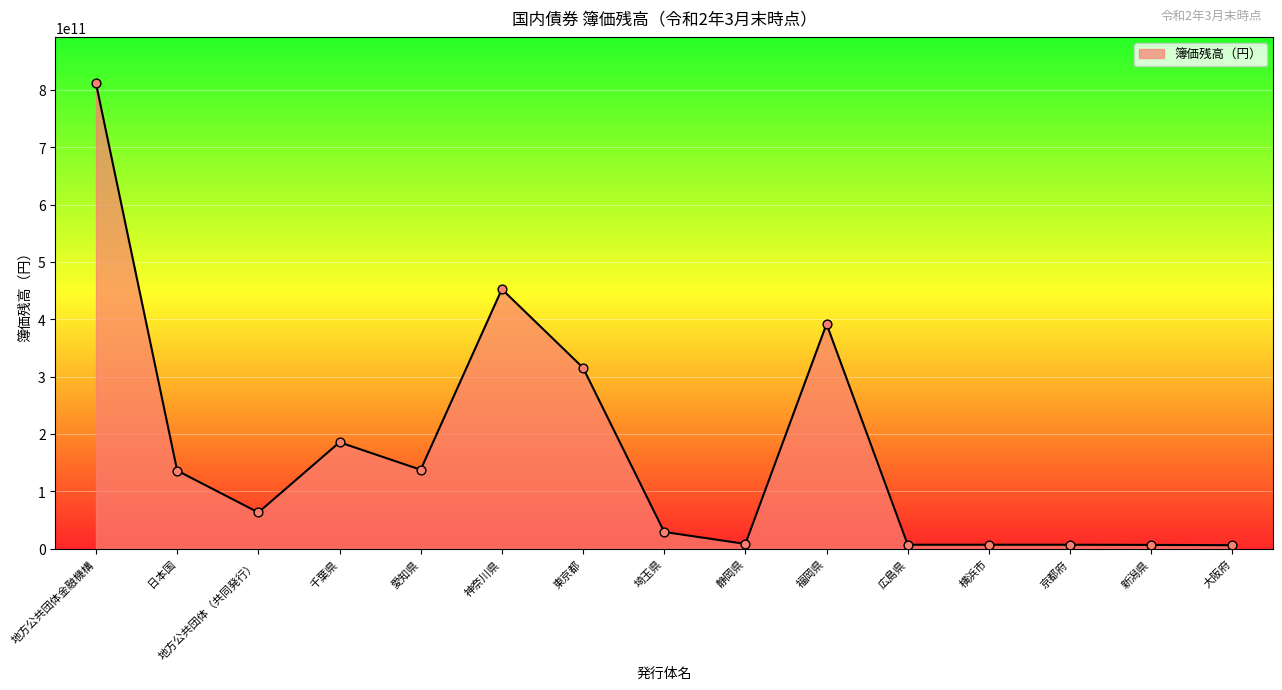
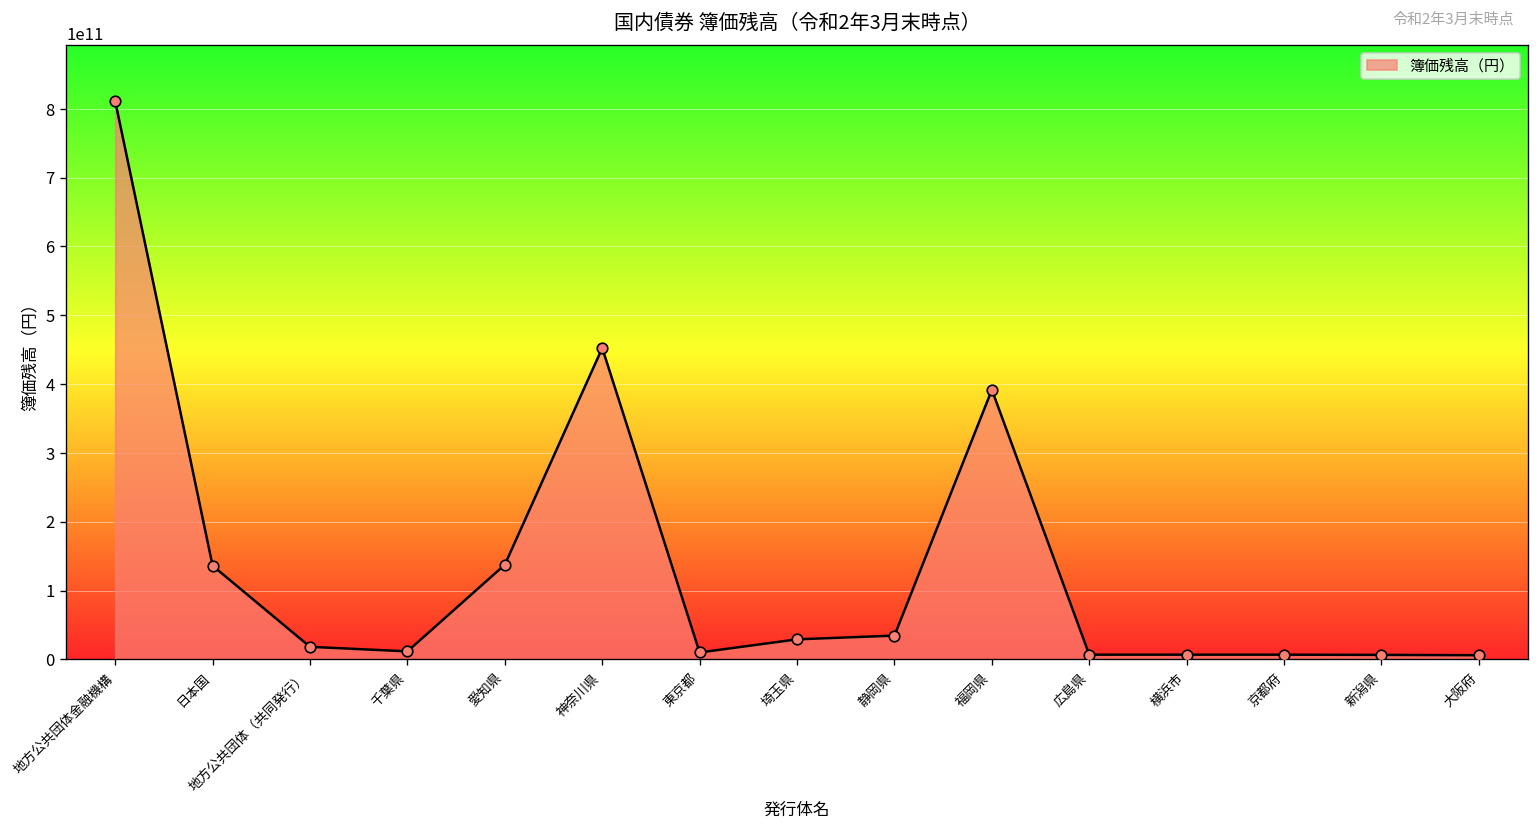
地方公共団体（共同発行）: 60000000000 -> 20000000000
千葉県: 190000000000 -> 10000000000
東京都: 320000000000 -> 10000000000
静岡県: 10000000000 -> 30000000000
